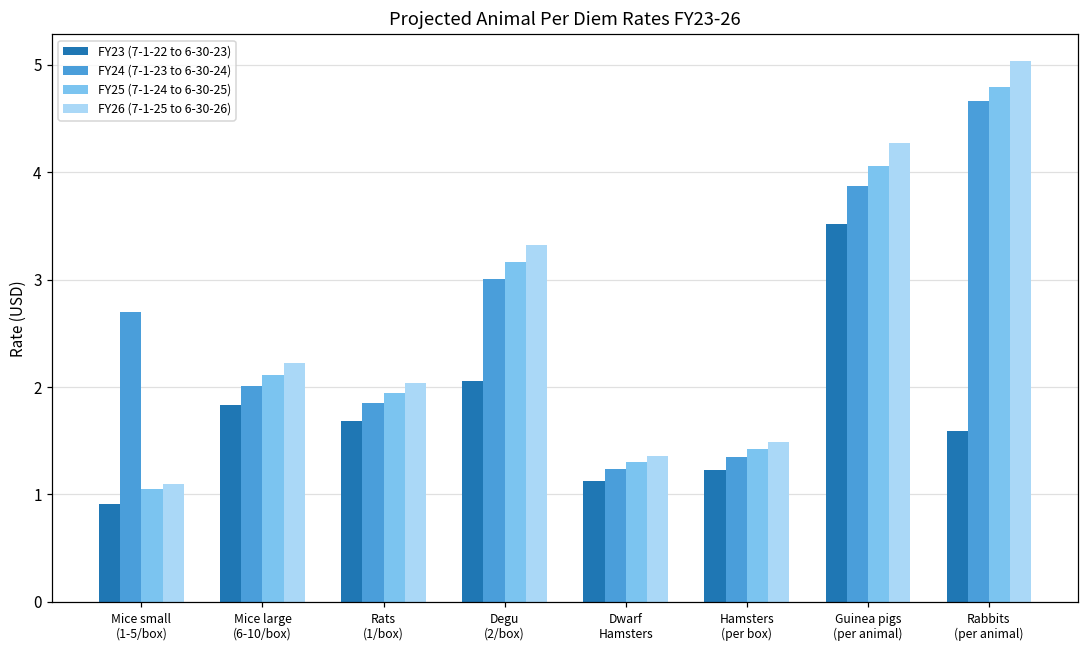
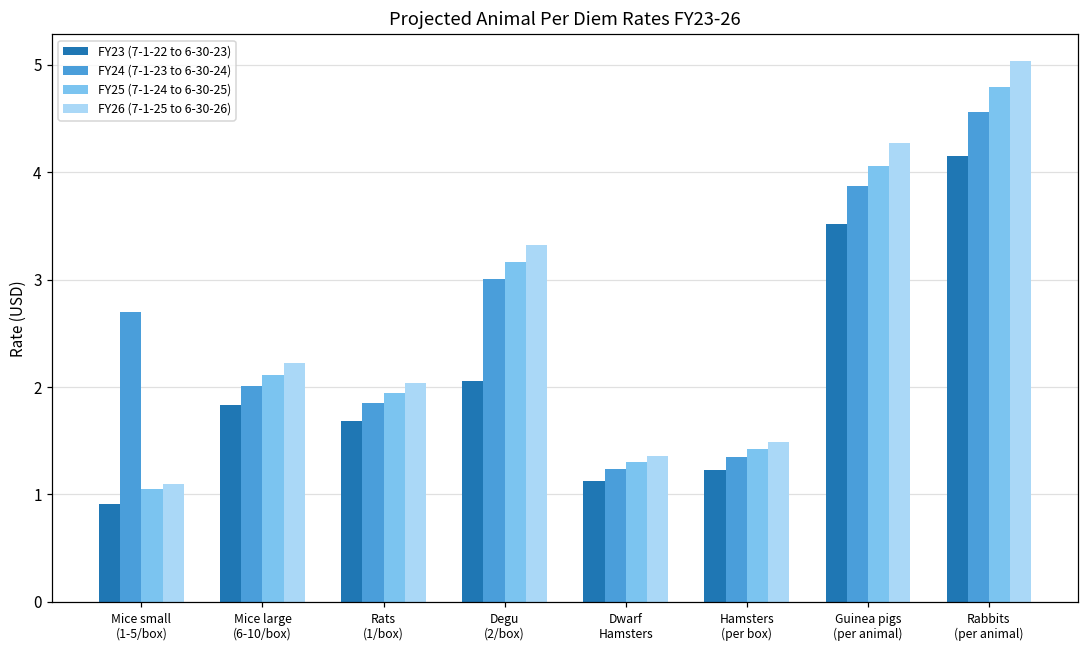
FY23 (7-1-22 to 6-30-23), Rabbits (per animal): 1.6 -> 4.2
FY24 (7-1-23 to 6-30-24), Rabbits (per animal): 4.7 -> 4.6
